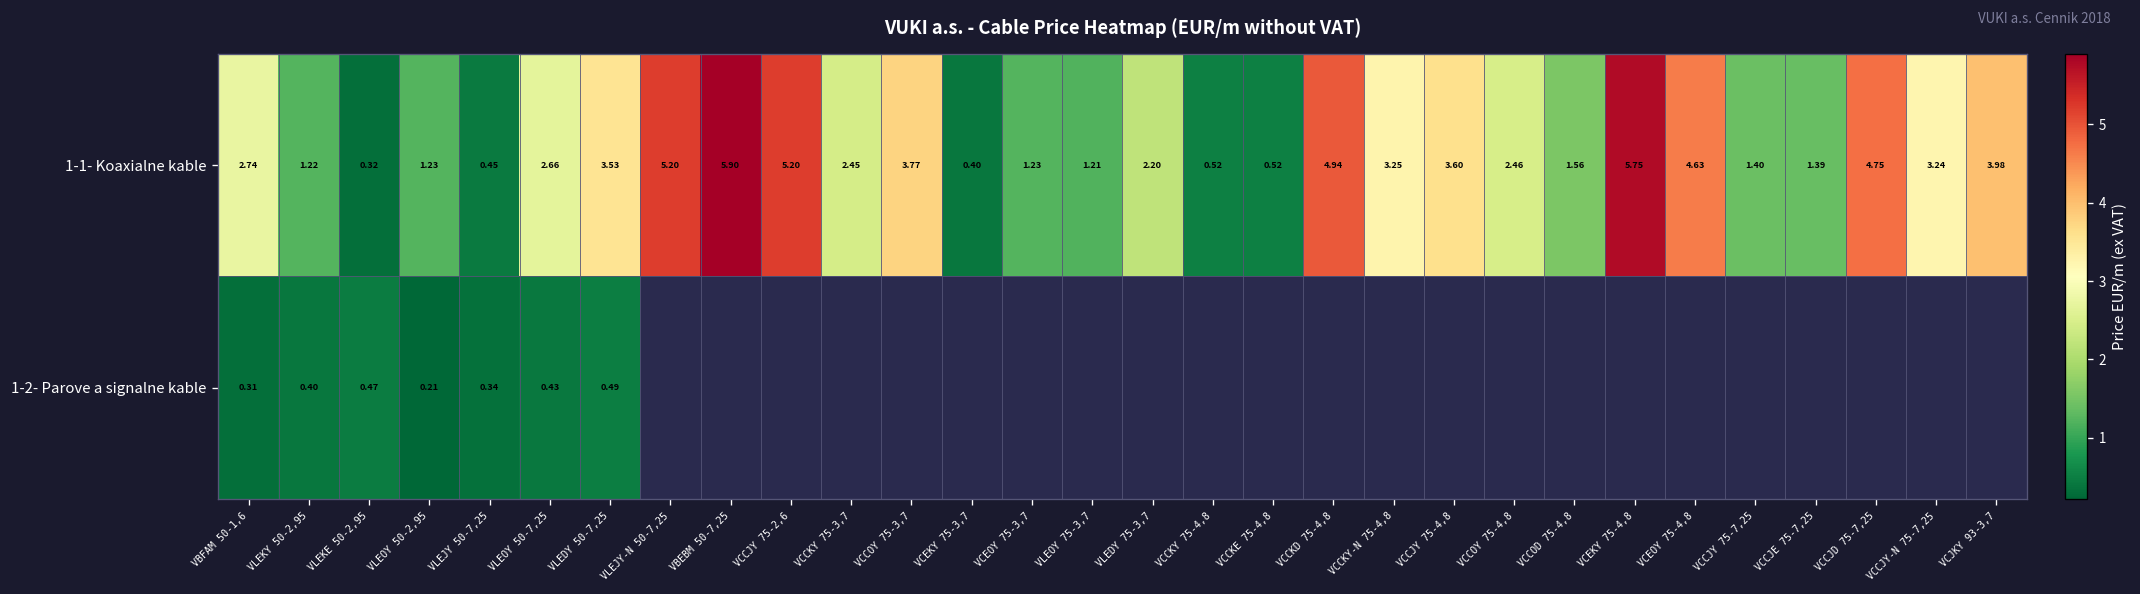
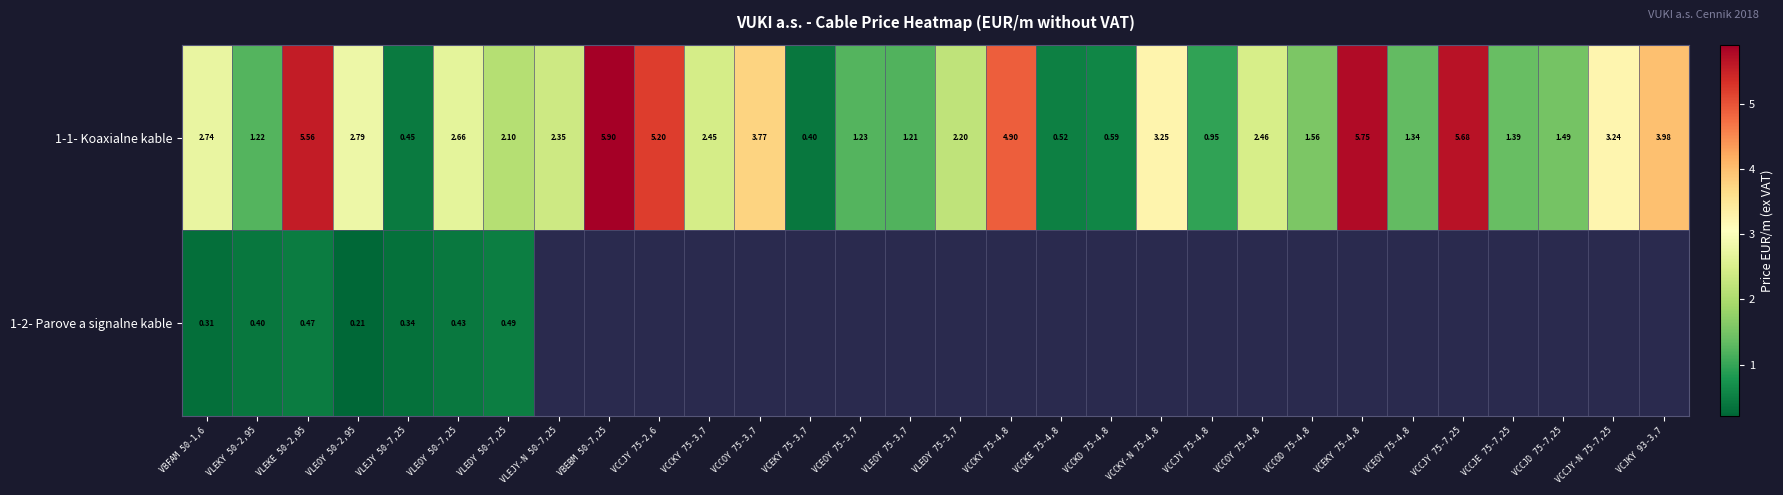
1-1- Koaxialne kable, VLEKE 50-2,95: 0.32 -> 5.56
1-1- Koaxialne kable, VLEOY 50-2,95: 1.23 -> 2.79
1-1- Koaxialne kable, VLEDY 50-7,25: 3.53 -> 2.10
1-1- Koaxialne kable, VLEJY-N 50-7,25: 5.20 -> 2.35
1-1- Koaxialne kable, VCCKY 75-4,8: 0.52 -> 4.90
1-1- Koaxialne kable, VCCKD 75-4,8: 4.94 -> 0.59
1-1- Koaxialne kable, VCCJY 75-4,8: 3.60 -> 0.95
1-1- Koaxialne kable, VCEOY 75-4,8: 4.63 -> 1.34
1-1- Koaxialne kable, VCCJY 75-7,25: 1.40 -> 5.68
1-1- Koaxialne kable, VCCJD 75-7,25: 4.75 -> 1.49
